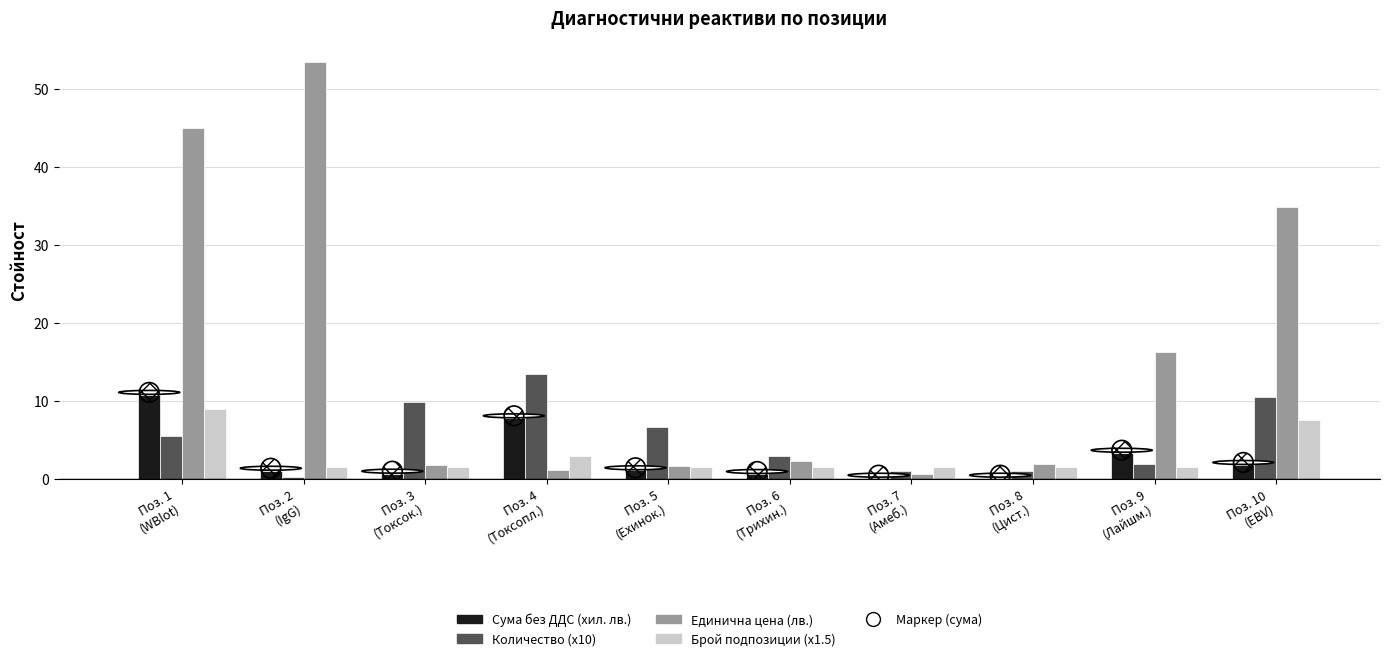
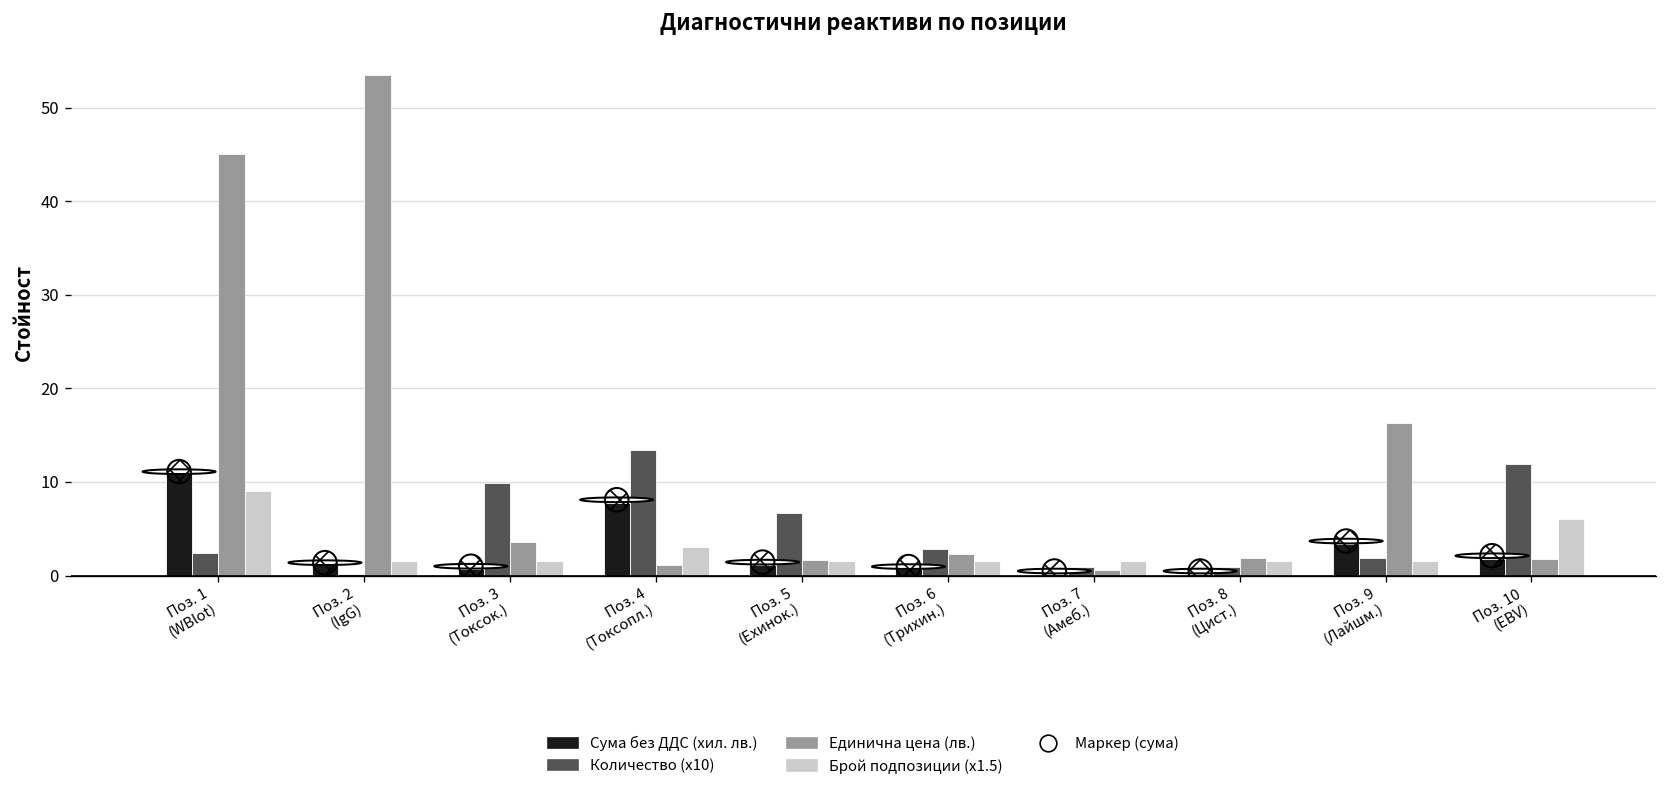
Количество (х10), Поз. 1 (WBlot): 6 -> 2
Единична цена (лв.), Поз. 3 (Токсок.): 2 -> 4
Количество (х10), Поз. 10 (EBV): 11 -> 12
Единична цена (лв.), Поз. 10 (EBV): 35 -> 2
Брой подпозиции (х1.5), Поз. 10 (EBV): 8 -> 6
